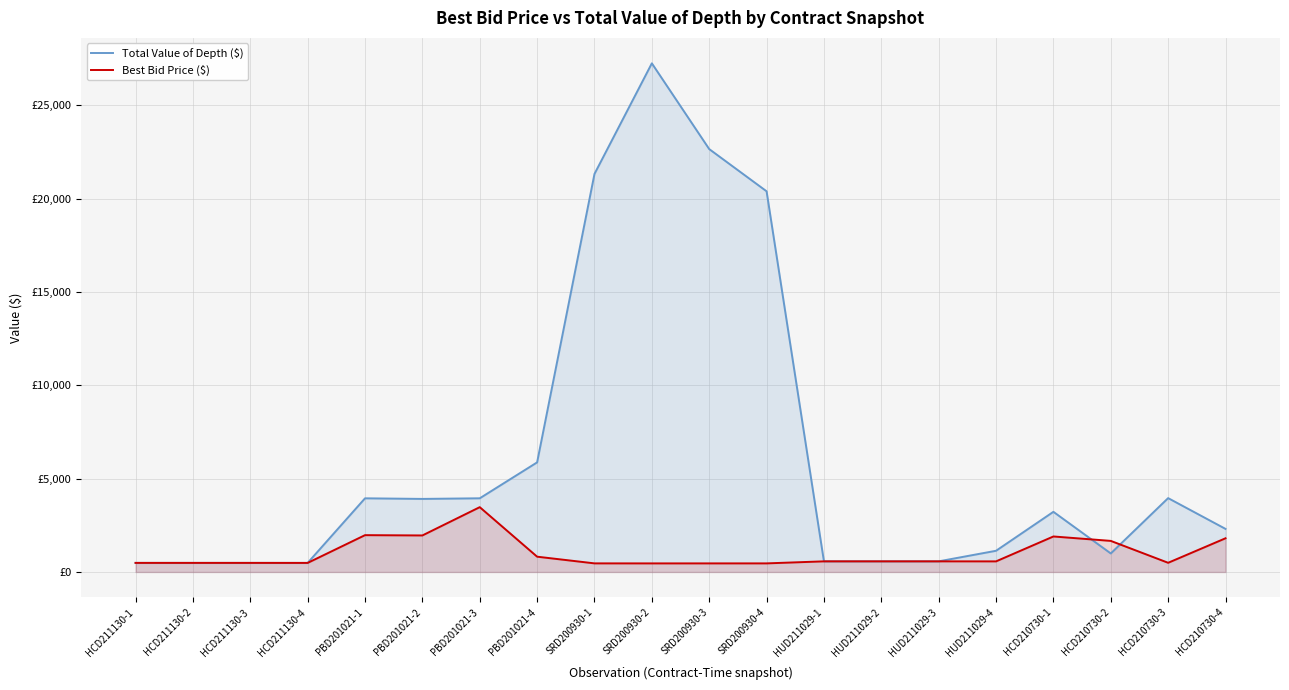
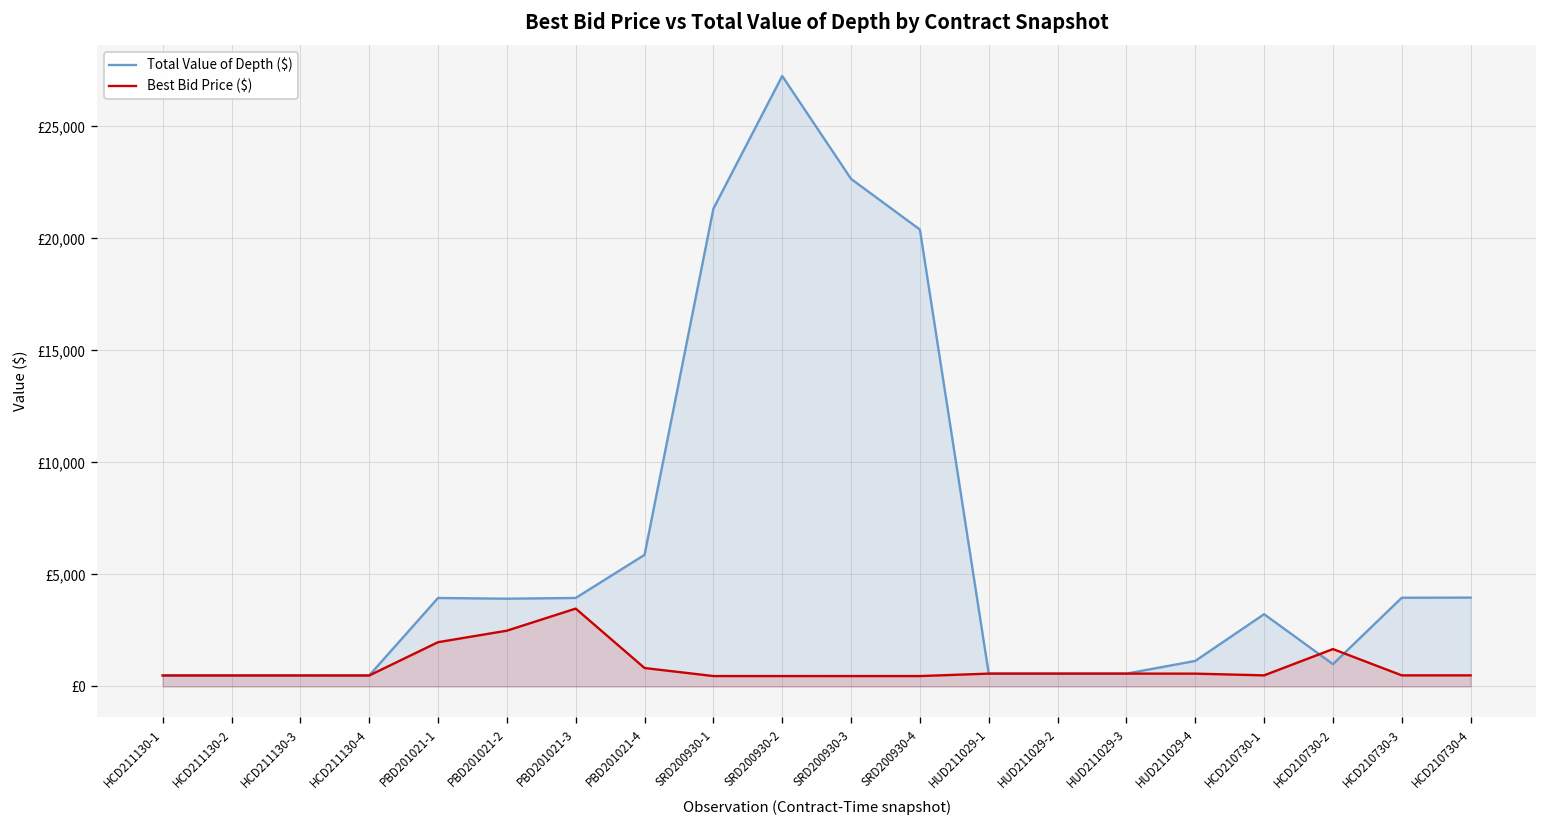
Best Bid Price ($), PBD201021-2: £2,000 -> £2,500
Best Bid Price ($), HCD210730-1: £1,900 -> £500
Total Value of Depth ($), HCD210730-4: £2,300 -> £4,000
Best Bid Price ($), HCD210730-4: £1,800 -> £500
